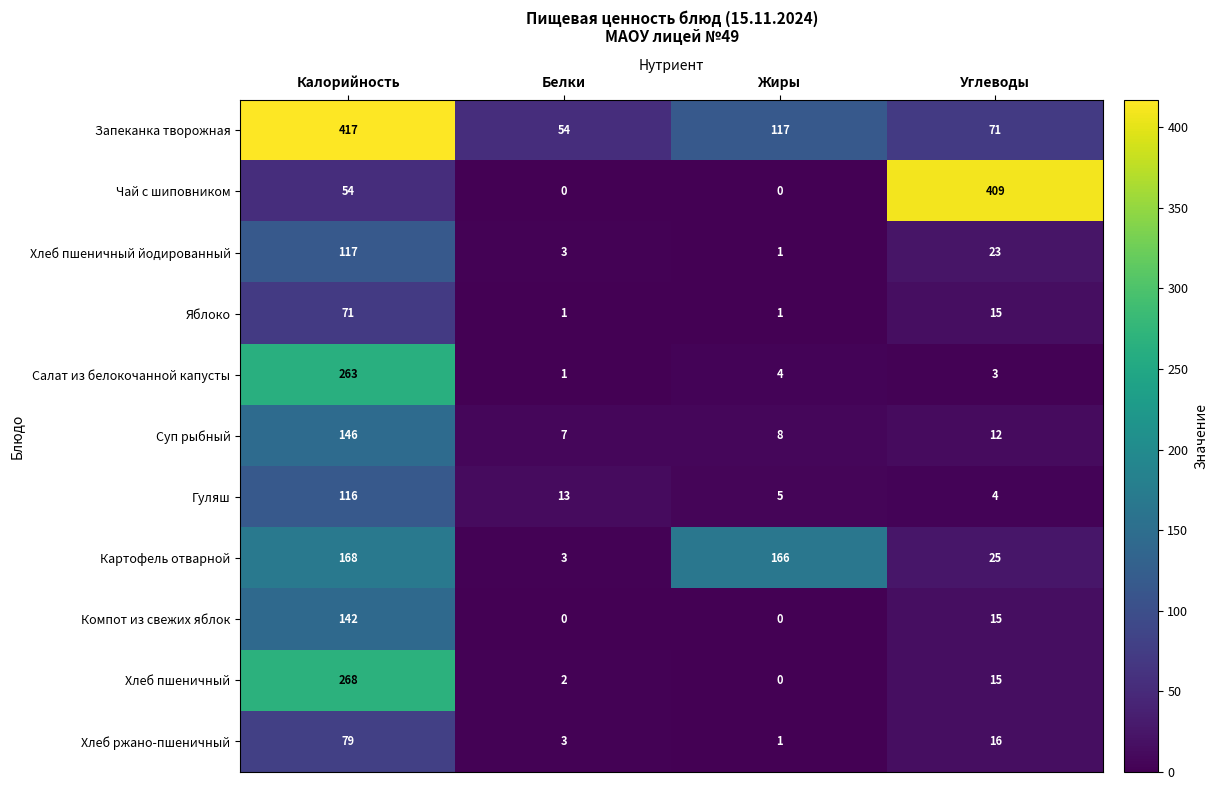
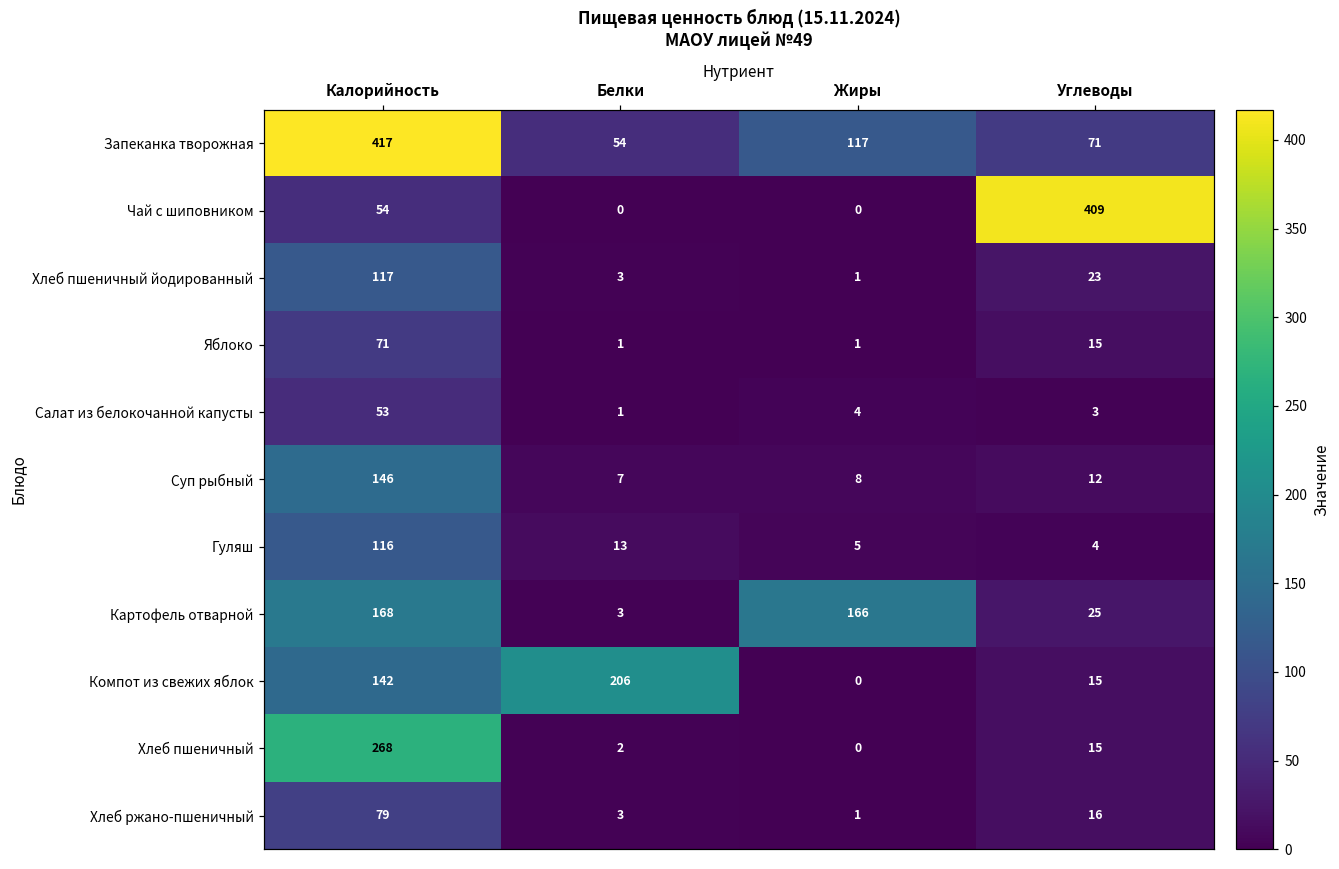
Салат из белокочанной капусты, Калорийность: 263 -> 53
Компот из свежих яблок, Белки: 0 -> 206
